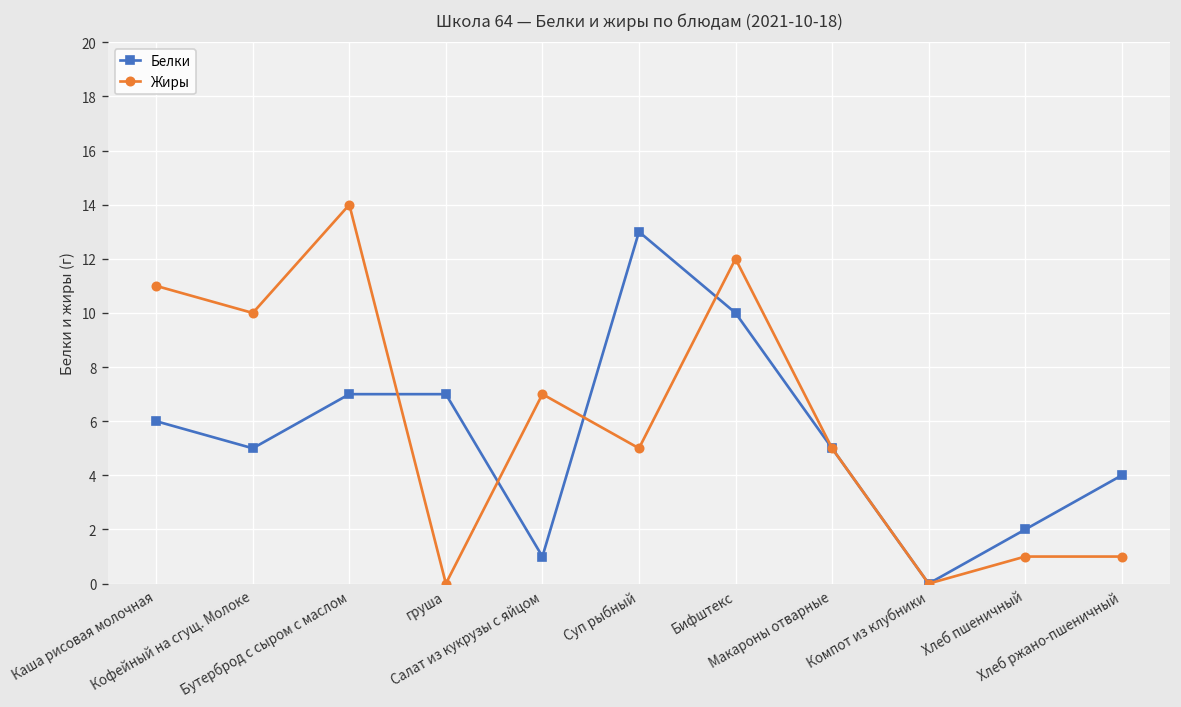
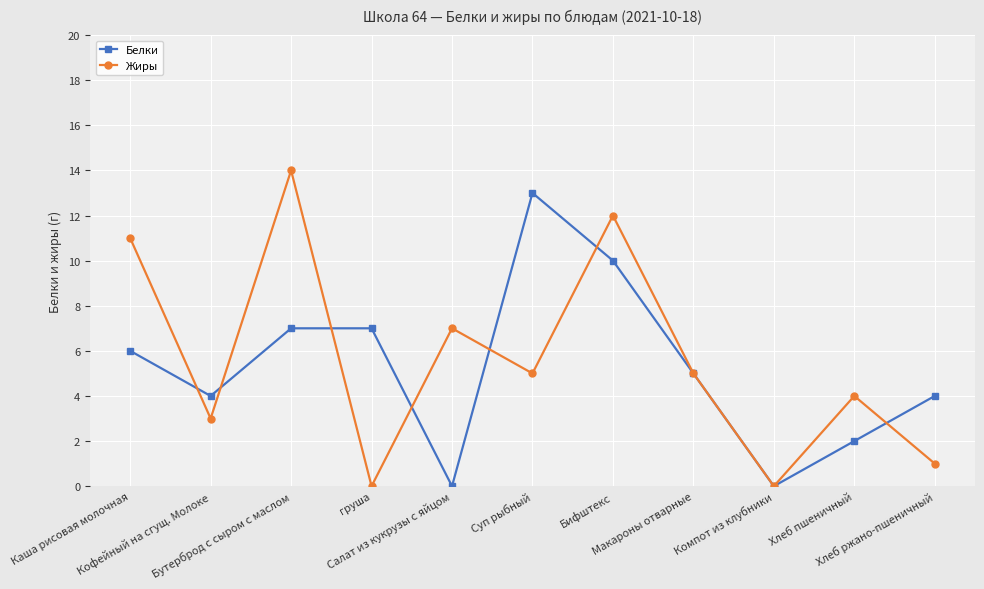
Белки, Кофейный на сгущ. Молоке: 5 -> 4
Жиры, Кофейный на сгущ. Молоке: 10 -> 3
Белки, Салат из кукрузы с яйцом: 1 -> 0
Жиры, Хлеб пшеничный: 1 -> 4
